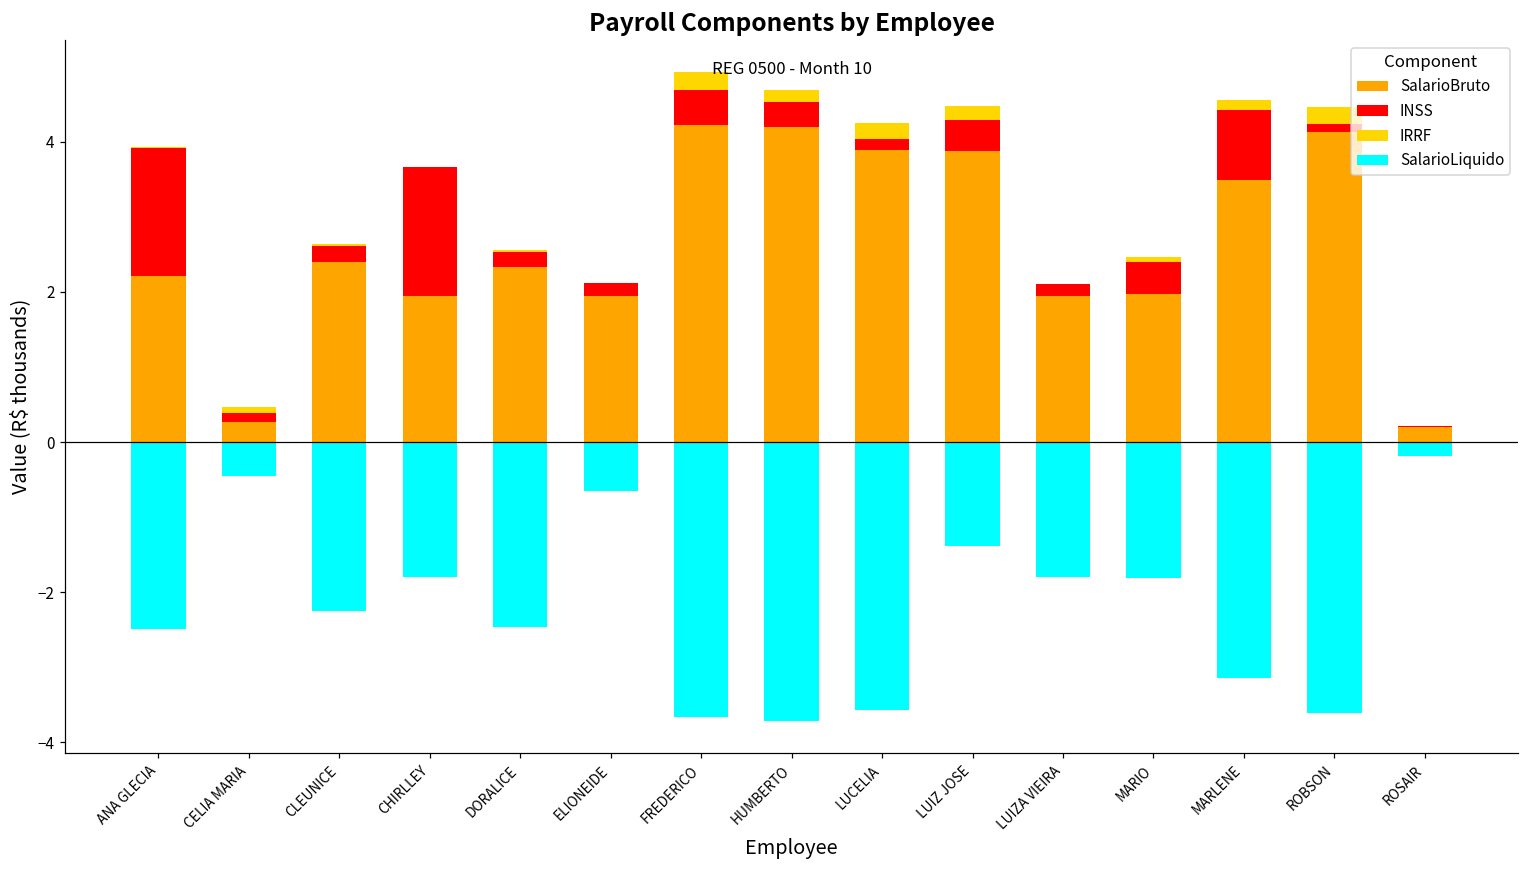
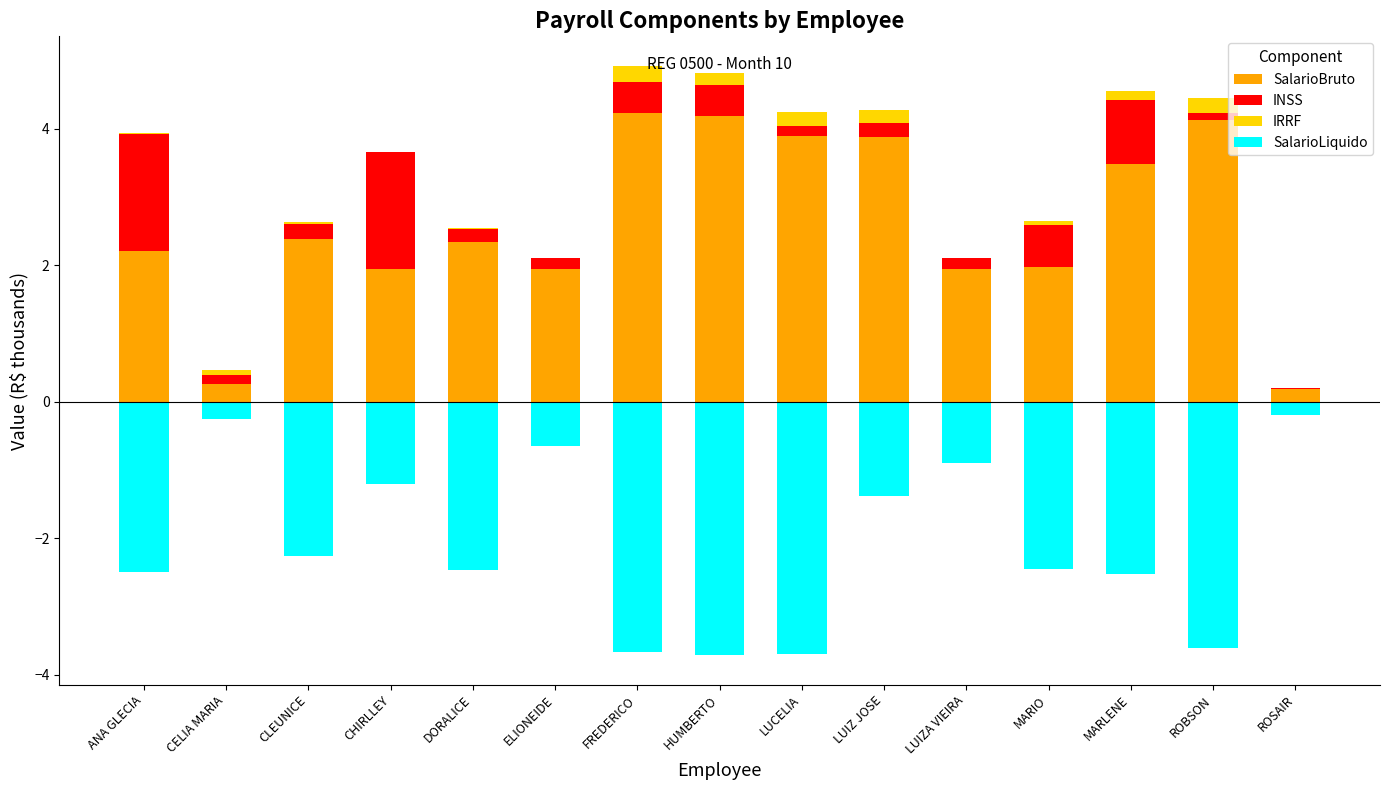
SalarioLiquido, CELIA MARIA: -0.4 -> -0.3
SalarioLiquido, CHIRLLEY: -1.8 -> -1.2
INSS, HUMBERTO: 0.3 -> 0.5
SalarioLiquido, LUCELIA: -3.6 -> -3.7
INSS, LUIZ JOSE: 0.4 -> 0.2
SalarioLiquido, LUIZA VIEIRA: -1.8 -> -0.9
INSS, MARIO: 0.4 -> 0.6
SalarioLiquido, MARIO: -1.8 -> -2.5
SalarioLiquido, MARLENE: -3.1 -> -2.5
